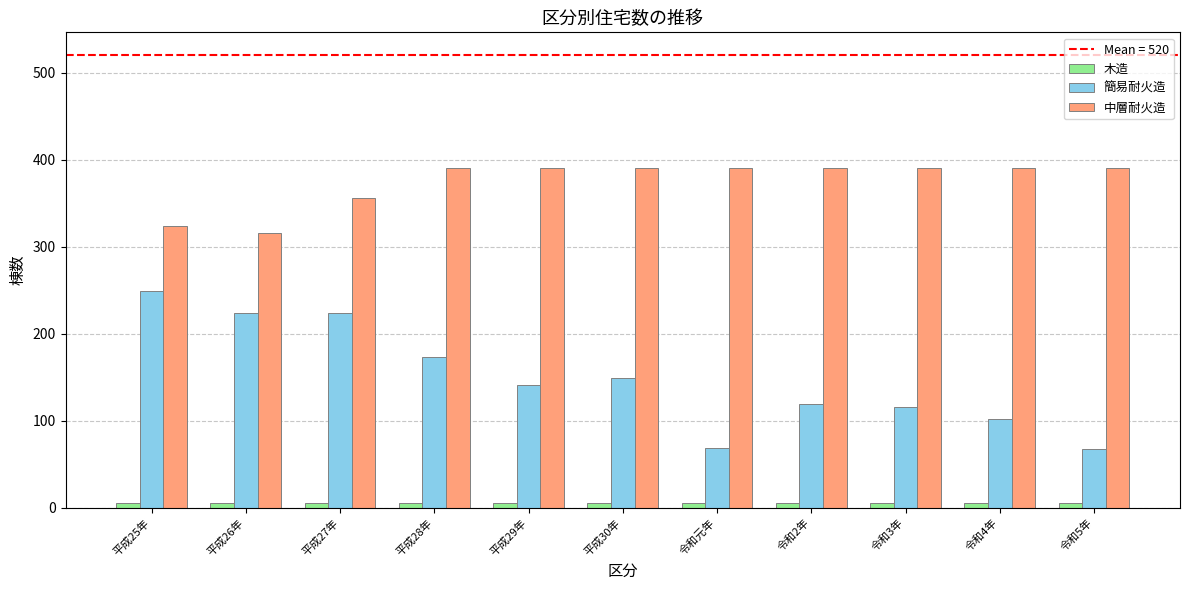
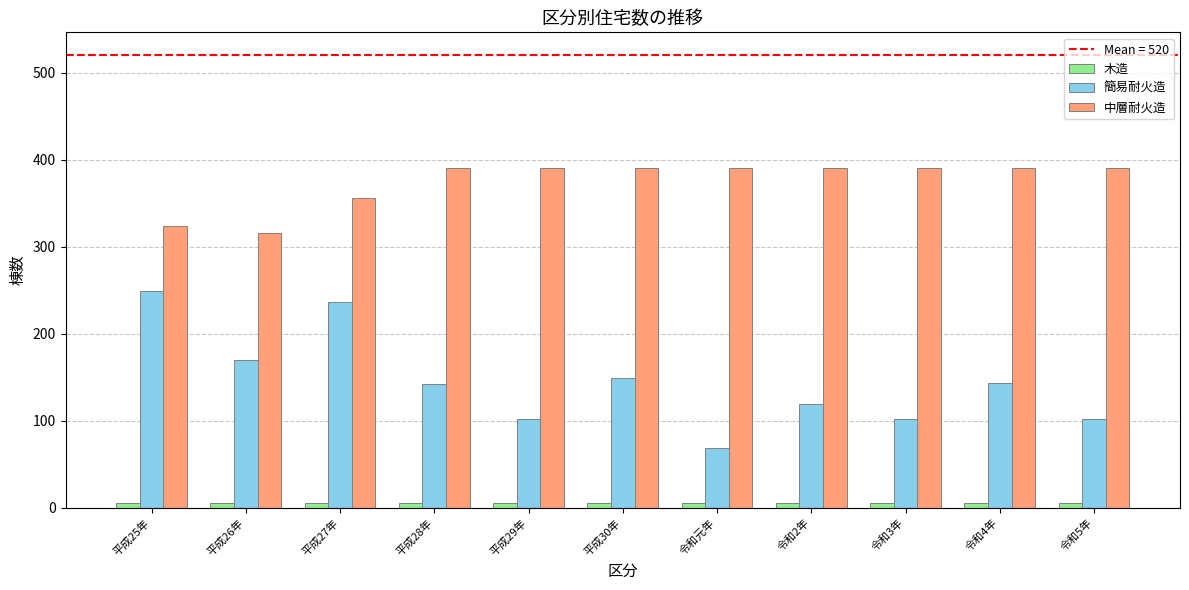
簡易耐火造, 平成26年: 220 -> 170
簡易耐火造, 平成27年: 220 -> 240
簡易耐火造, 平成28年: 170 -> 140
簡易耐火造, 平成29年: 140 -> 100
簡易耐火造, 令和3年: 120 -> 100
簡易耐火造, 令和4年: 100 -> 140
簡易耐火造, 令和5年: 70 -> 100
